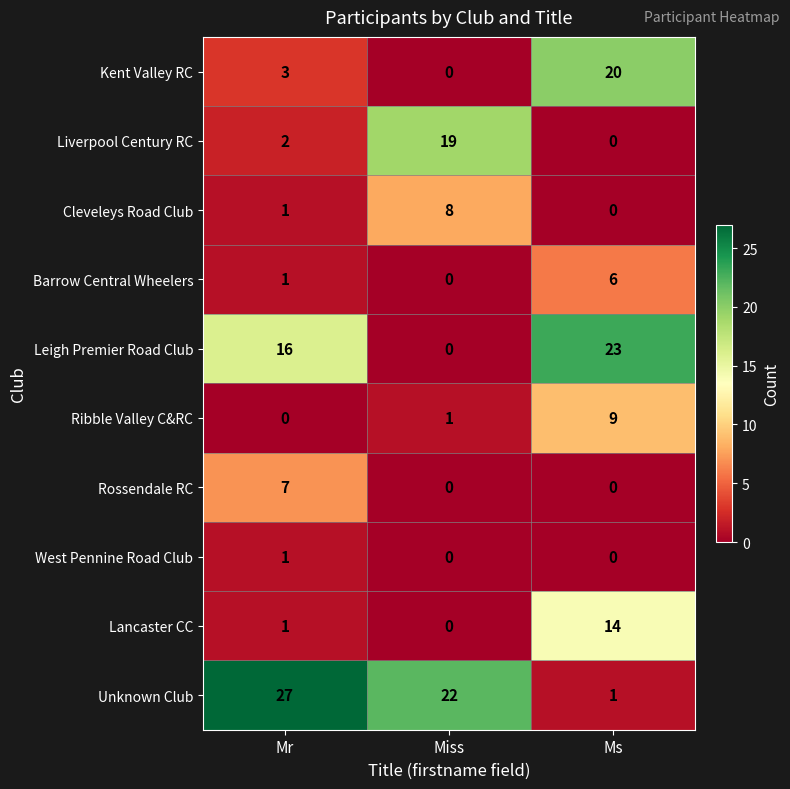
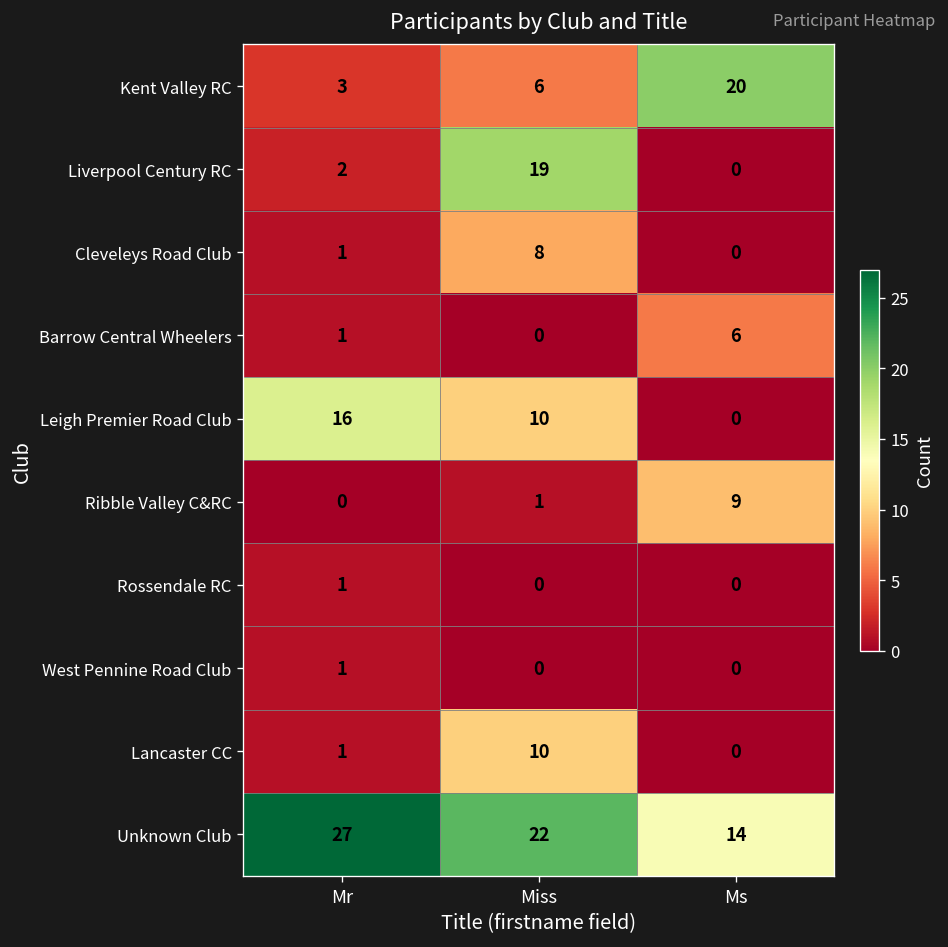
Kent Valley RC, Miss: 0 -> 6
Leigh Premier Road Club, Miss: 0 -> 10
Leigh Premier Road Club, Ms: 23 -> 0
Rossendale RC, Mr: 7 -> 1
Lancaster CC, Miss: 0 -> 10
Lancaster CC, Ms: 14 -> 0
Unknown Club, Ms: 1 -> 14
